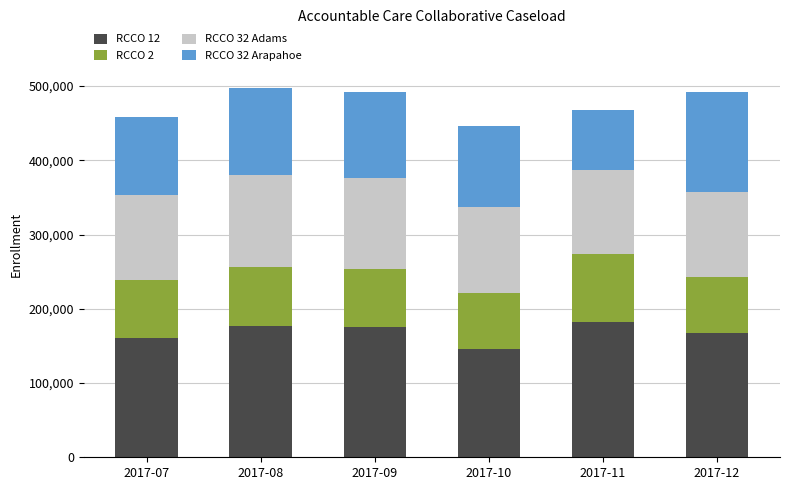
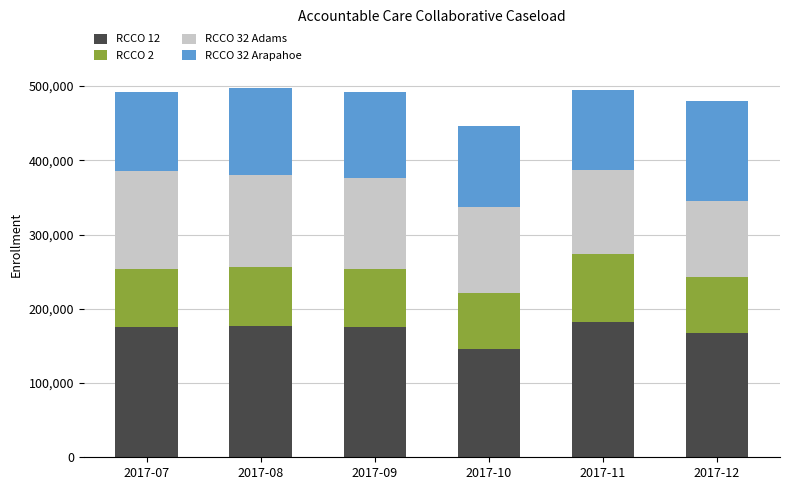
RCCO 12, 2017-07: 160,000 -> 180,000
RCCO 32 Adams, 2017-07: 110,000 -> 130,000
RCCO 32 Arapahoe, 2017-11: 80,000 -> 110,000
RCCO 32 Adams, 2017-12: 110,000 -> 100,000
